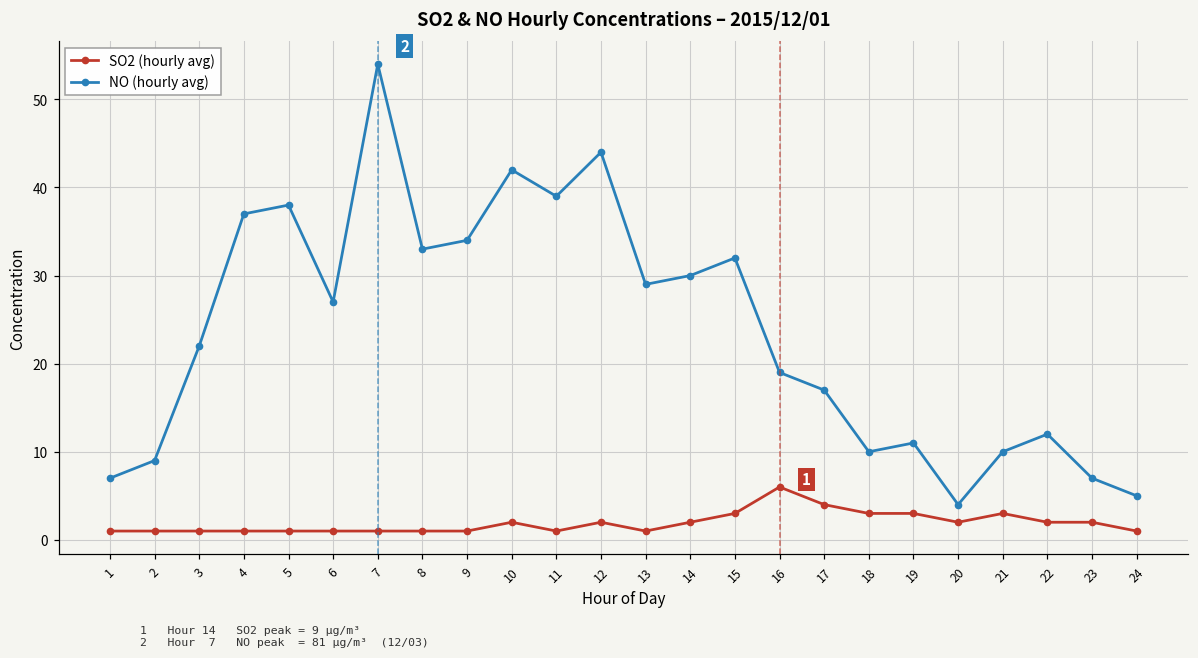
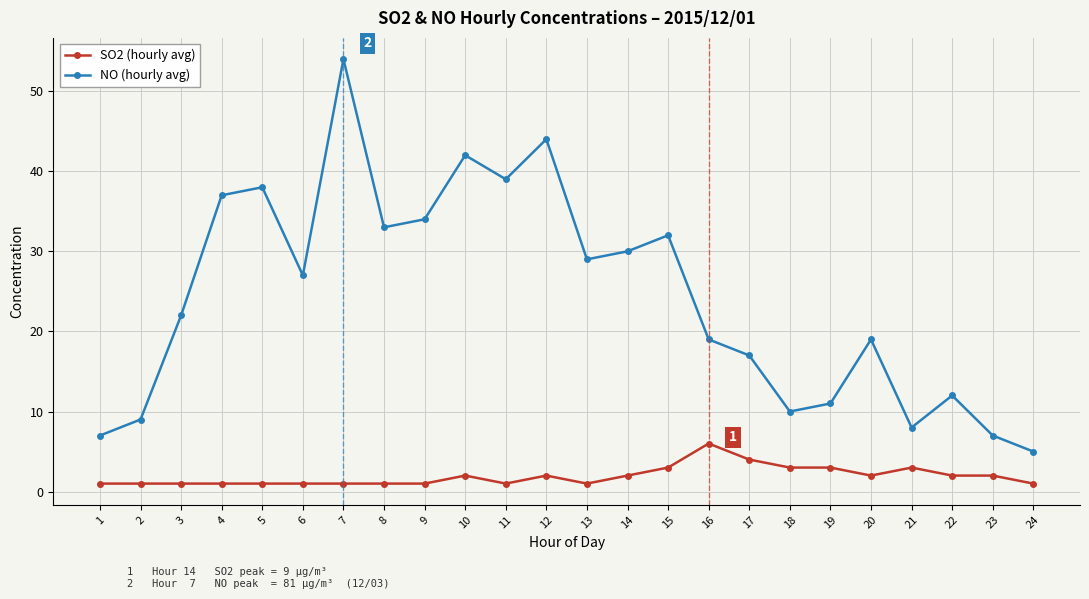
NO (hourly avg), 20: 4 -> 19
NO (hourly avg), 21: 10 -> 8
